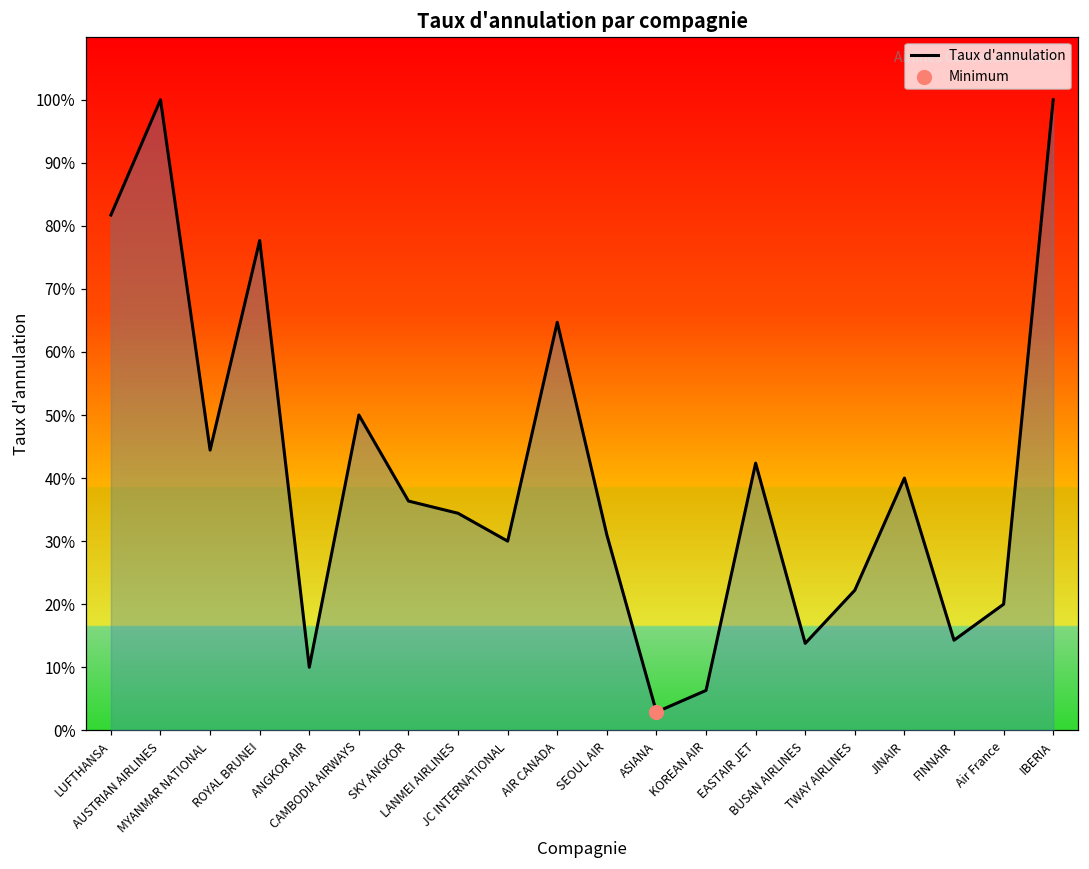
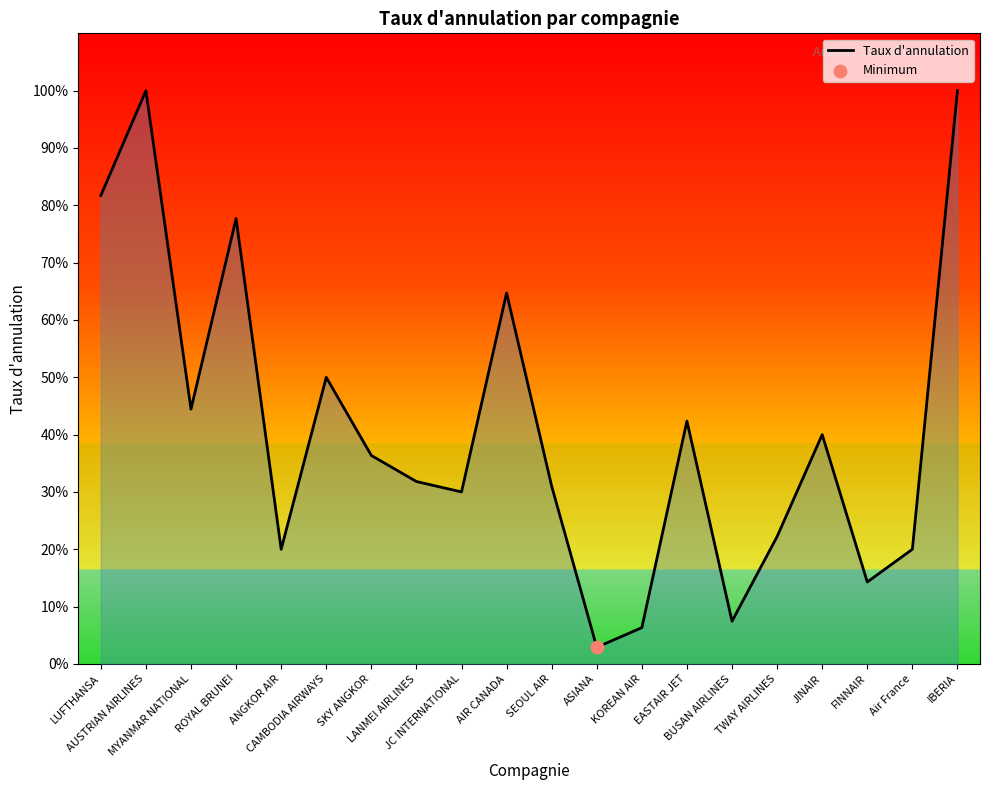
Taux d'annulation, ANGKOR AIR: 10% -> 20%
Taux d'annulation, LANMEI AIRLINES: 34% -> 32%
Taux d'annulation, BUSAN AIRLINES: 14% -> 7%
